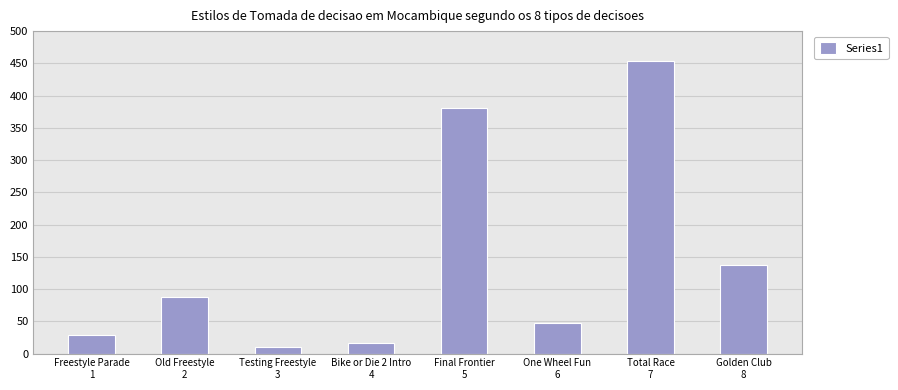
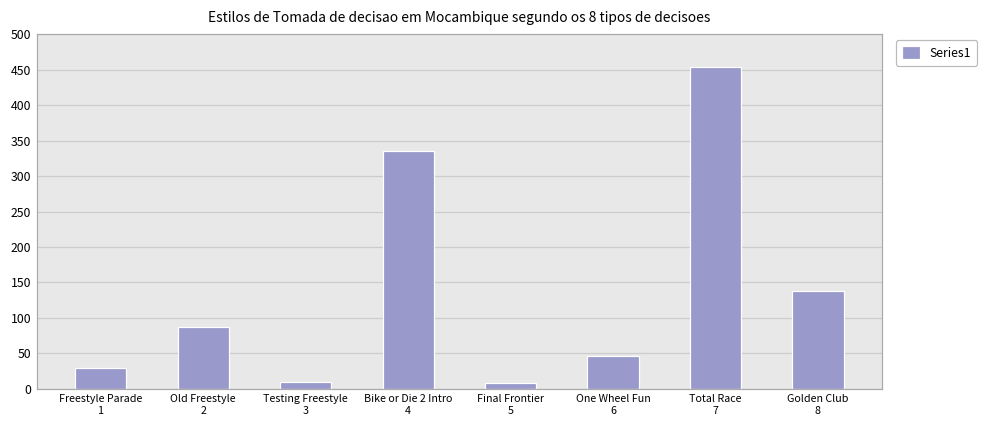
Bike or Die 2 Intro 4: 20 -> 340
Final Frontier 5: 380 -> 10
